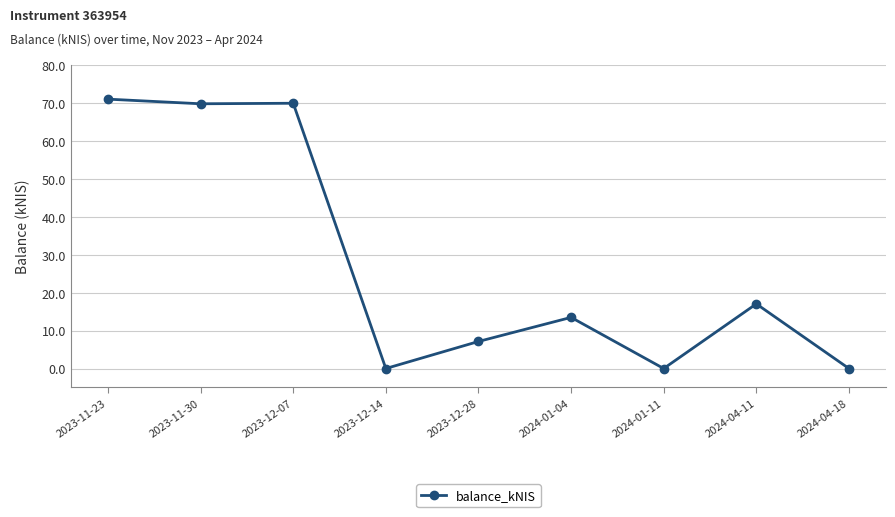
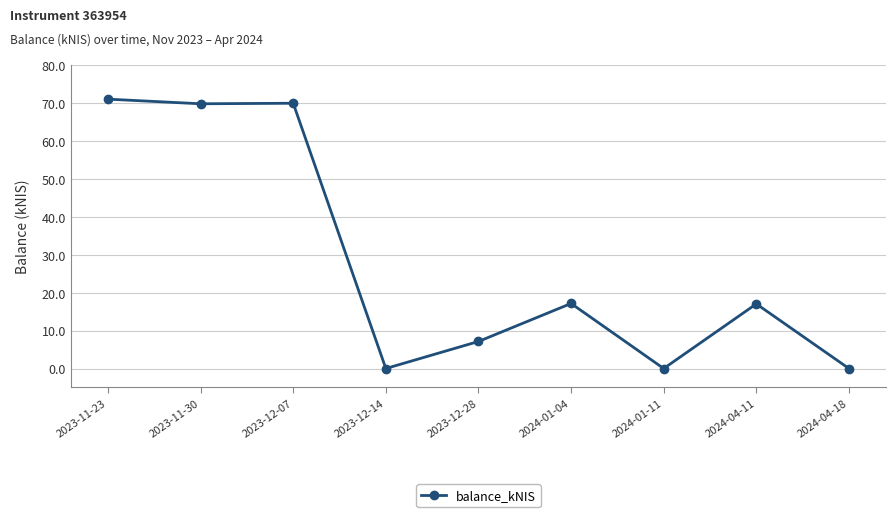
2024-01-04: 13 -> 17
